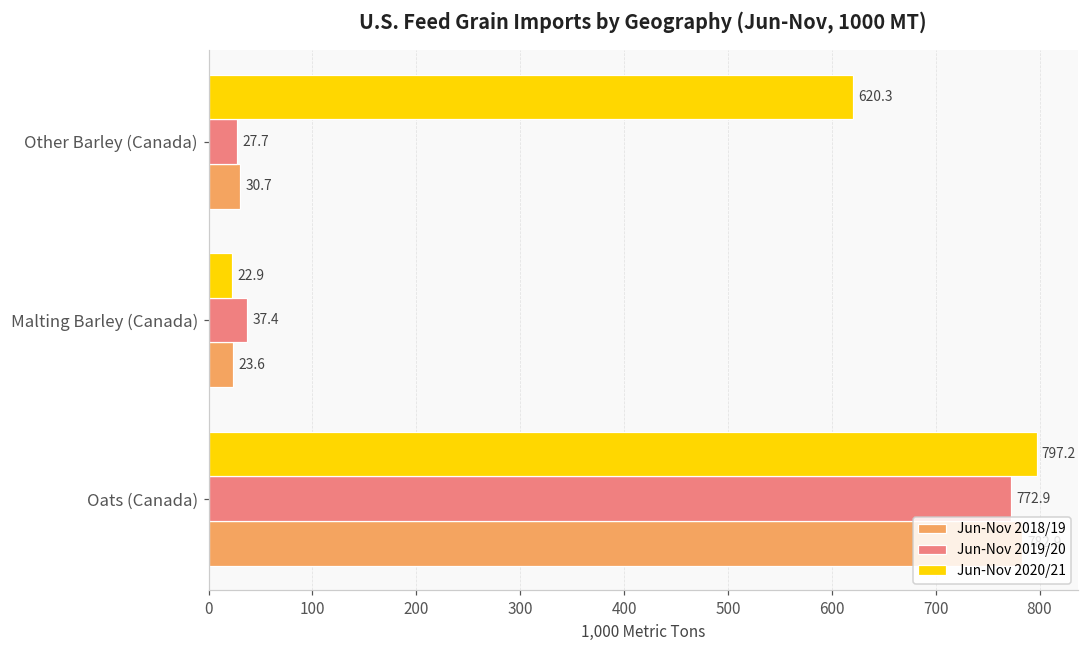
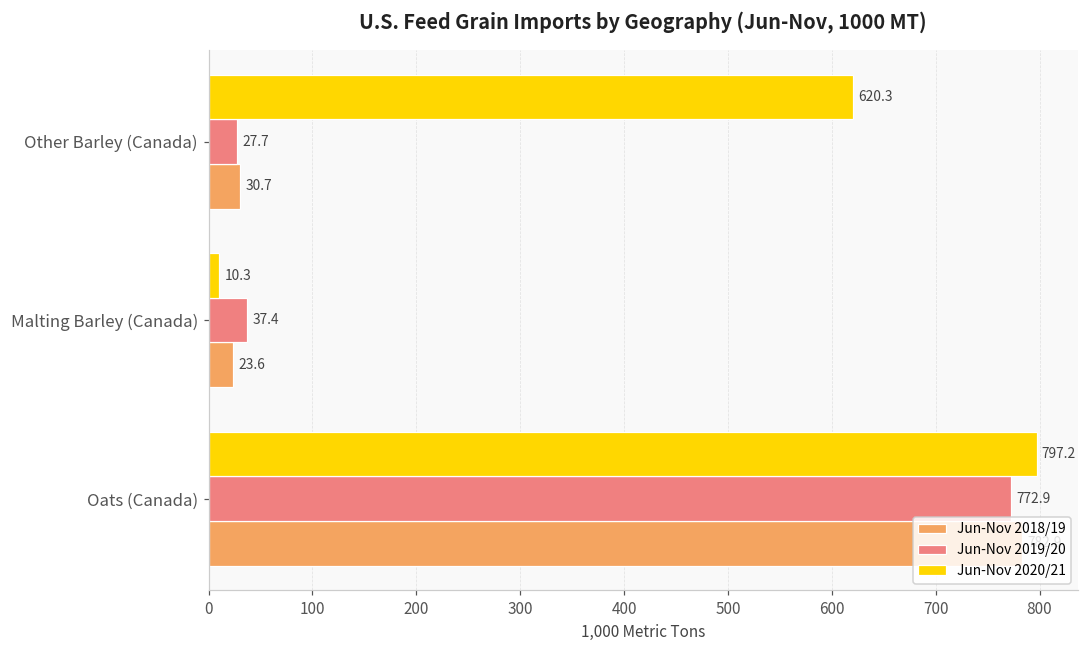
Jun-Nov 2020/21, Malting Barley (Canada): 22.9 -> 10.3
